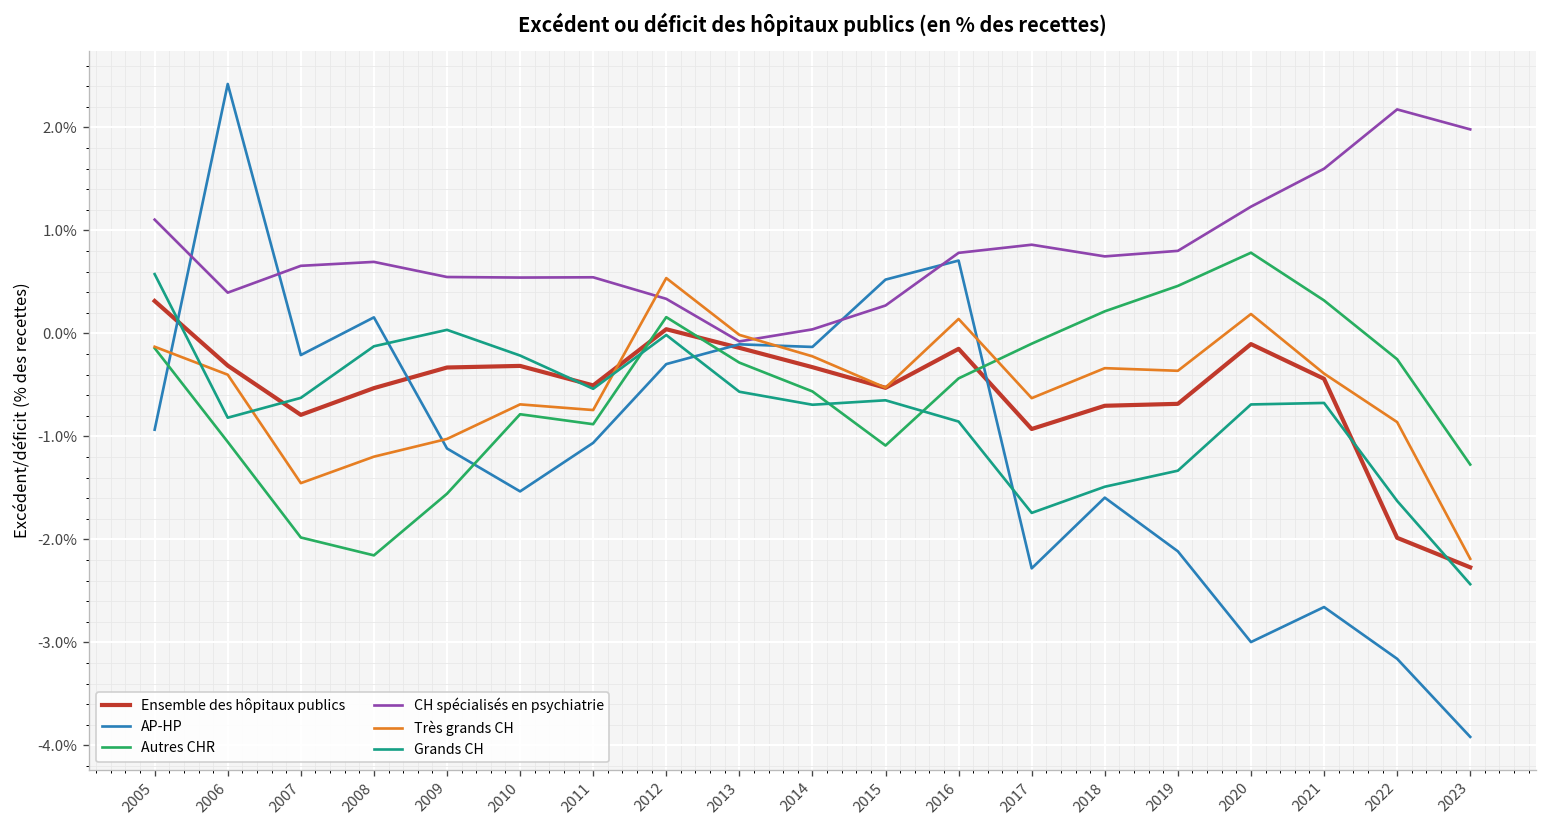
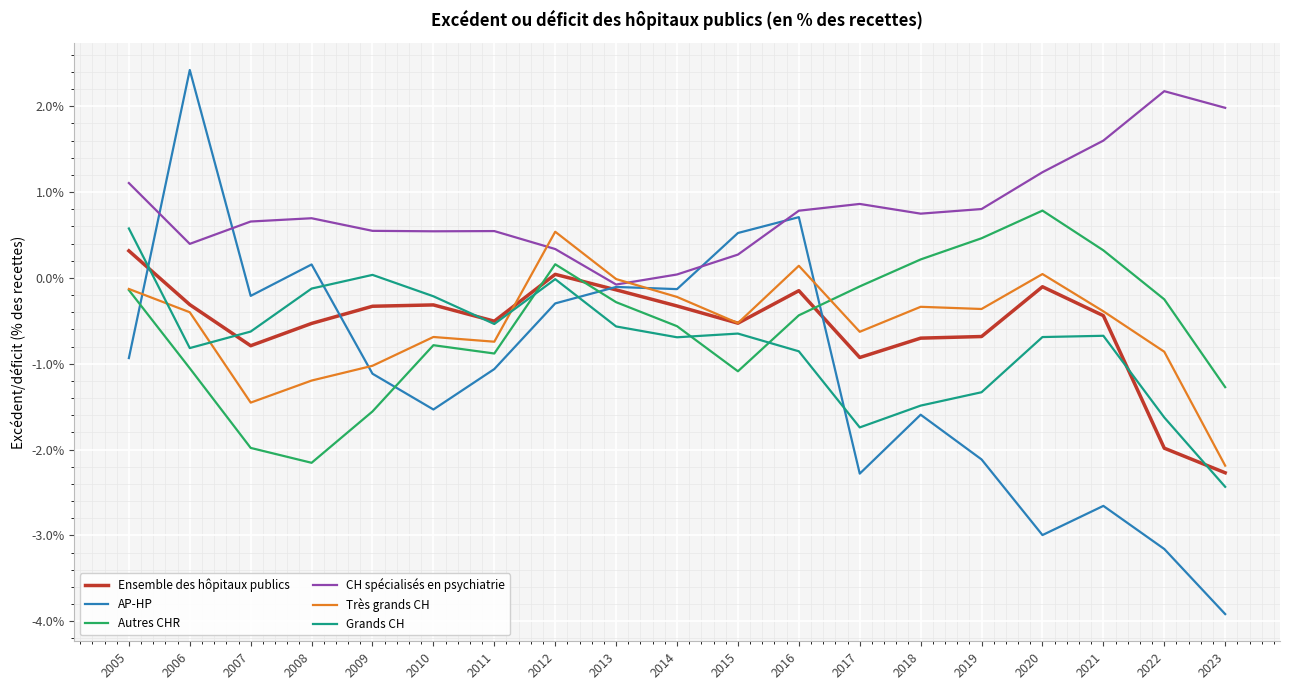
Très grands CH, 2020: 0.2% -> 0.0%
